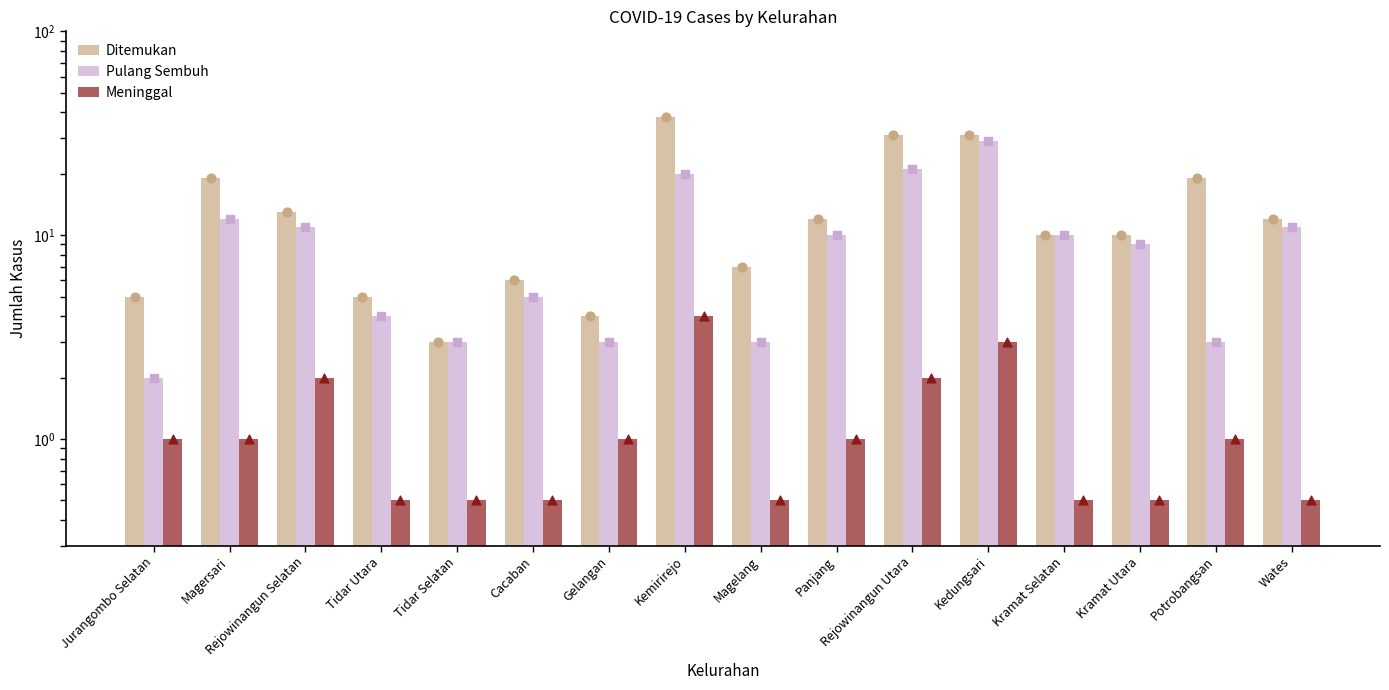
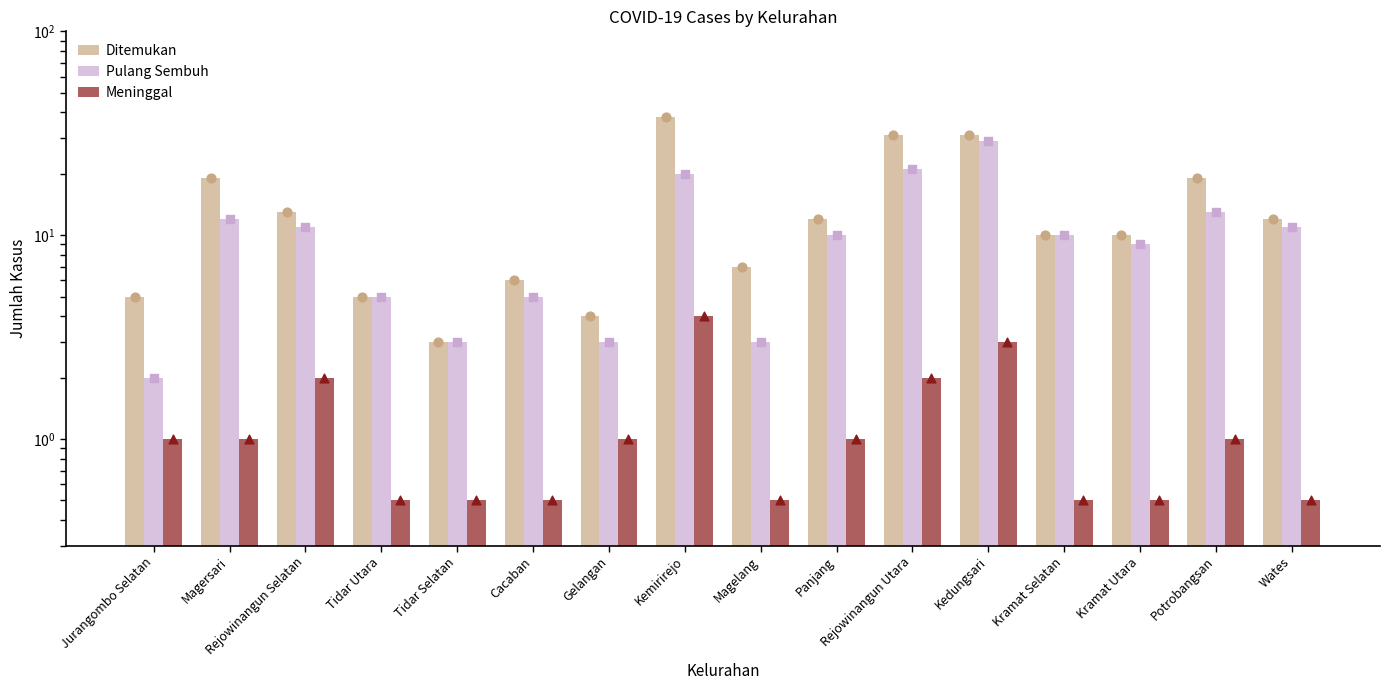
Pulang Sembuh, Tidar Utara: 4 -> 5
Pulang Sembuh, Potrobangsan: 3 -> 13
